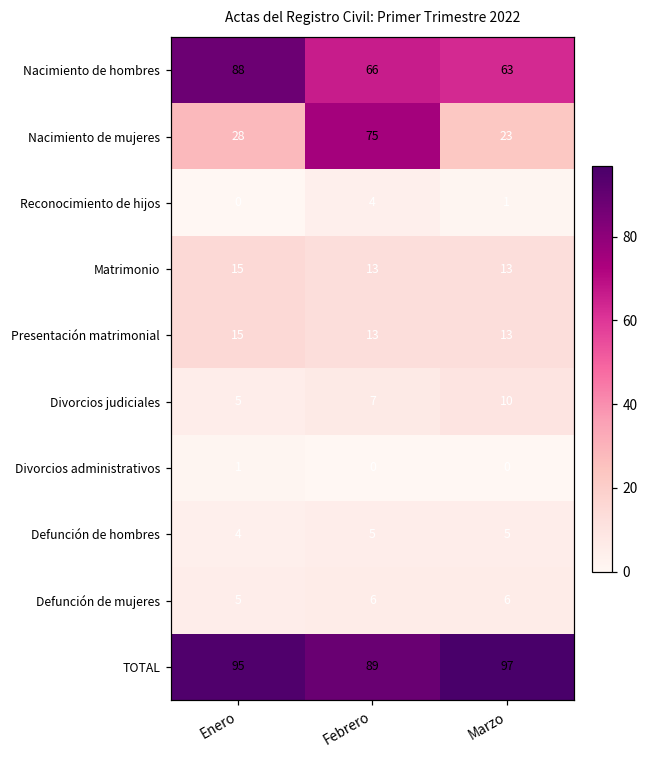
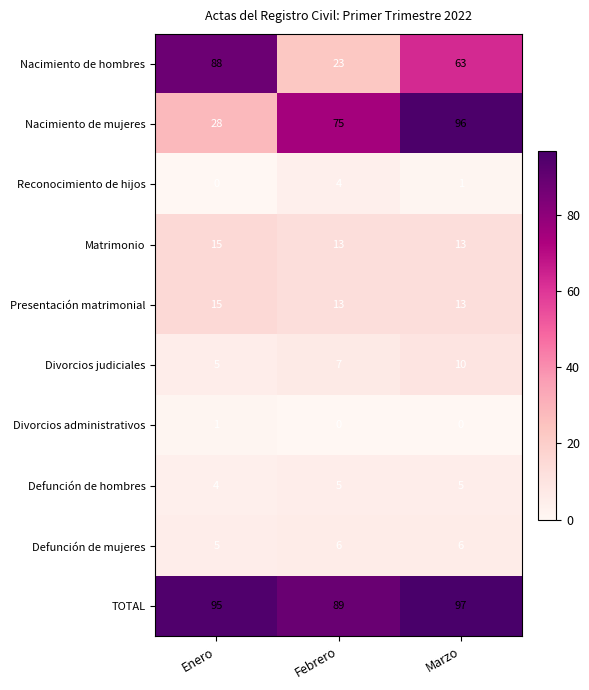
Nacimiento de hombres, Febrero: 66 -> 23
Nacimiento de mujeres, Marzo: 23 -> 96
